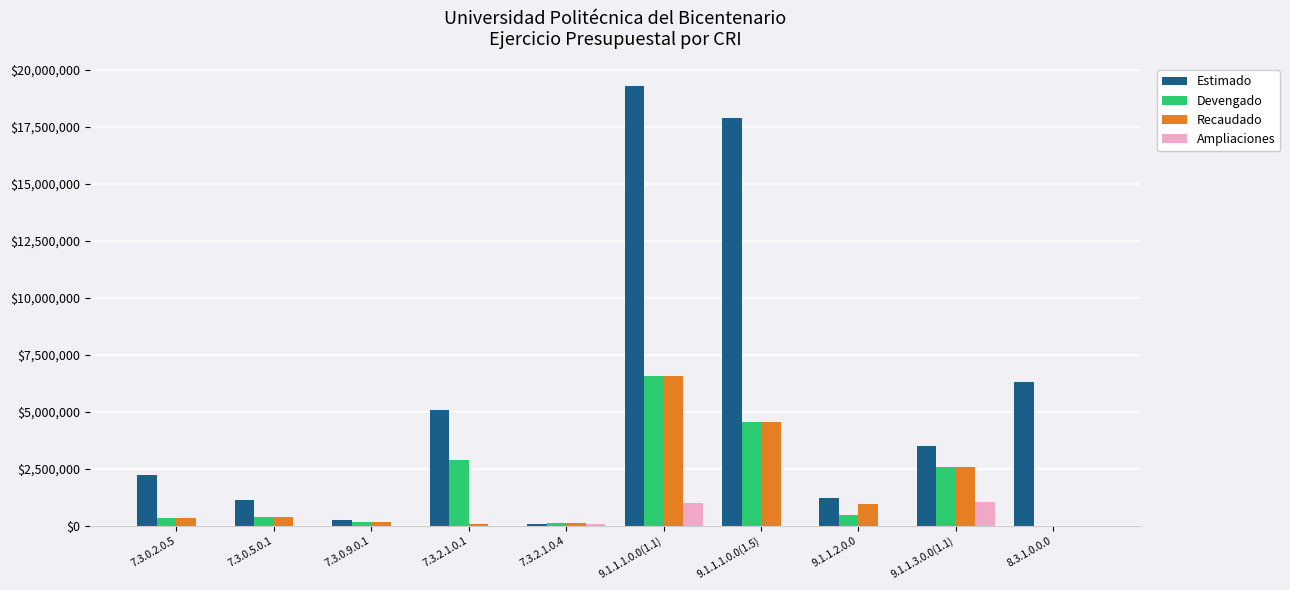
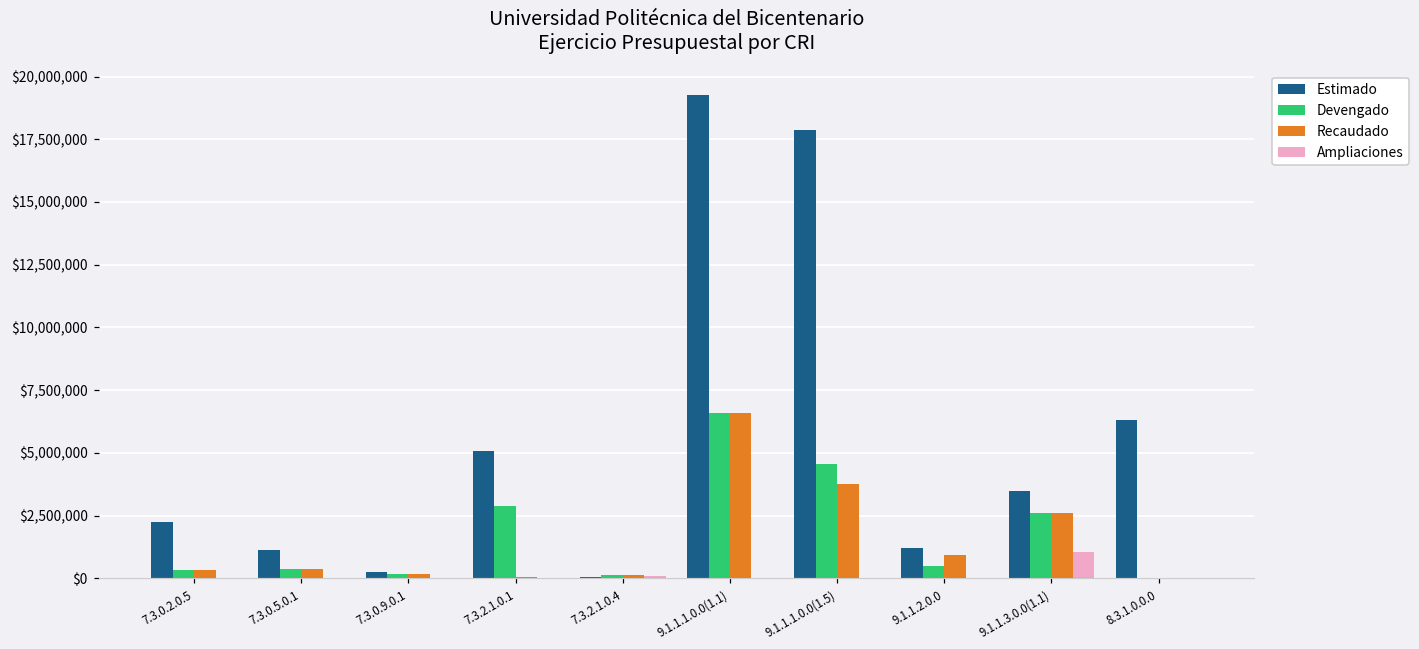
Ampliaciones, 9.1.1.1.0.0(1.1): $1,000,000 -> $0
Recaudado, 9.1.1.1.0.0(1.5): $4,500,000 -> $3,700,000
